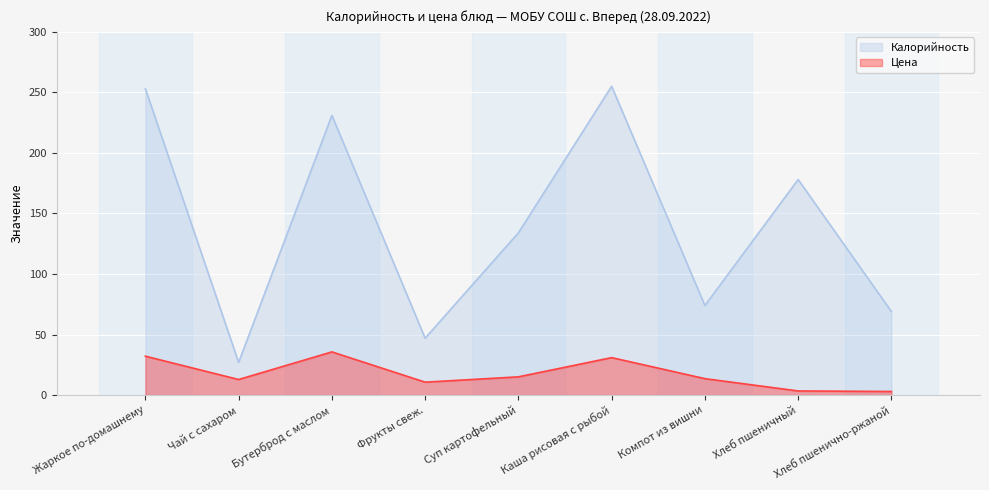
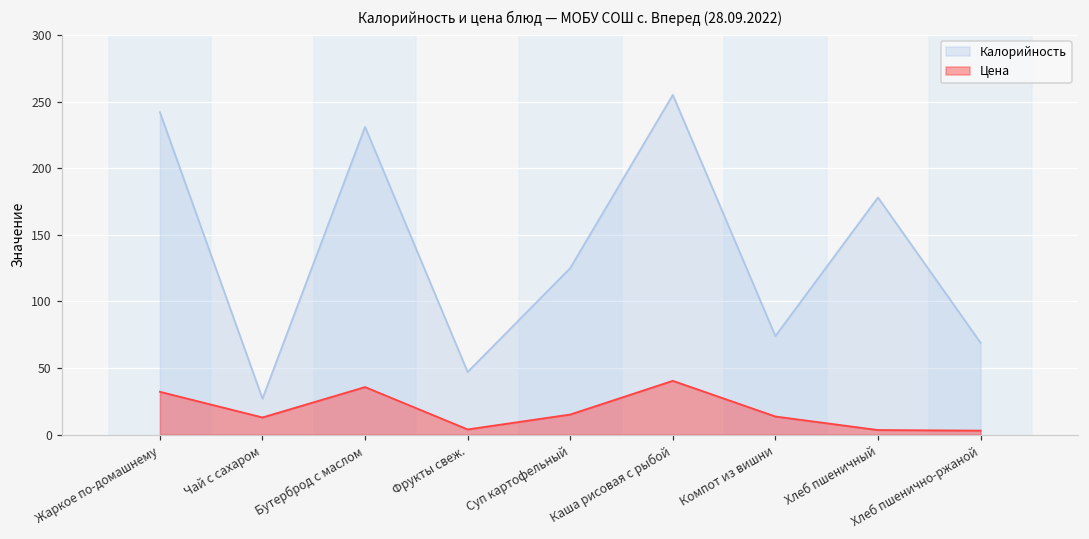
Калорийность, Жаркое по-домашнему: 253 -> 242
Цена, Фрукты свеж.: 11 -> 4
Калорийность, Суп картофельный: 134 -> 125
Цена, Каша рисовая с рыбой: 31 -> 40
